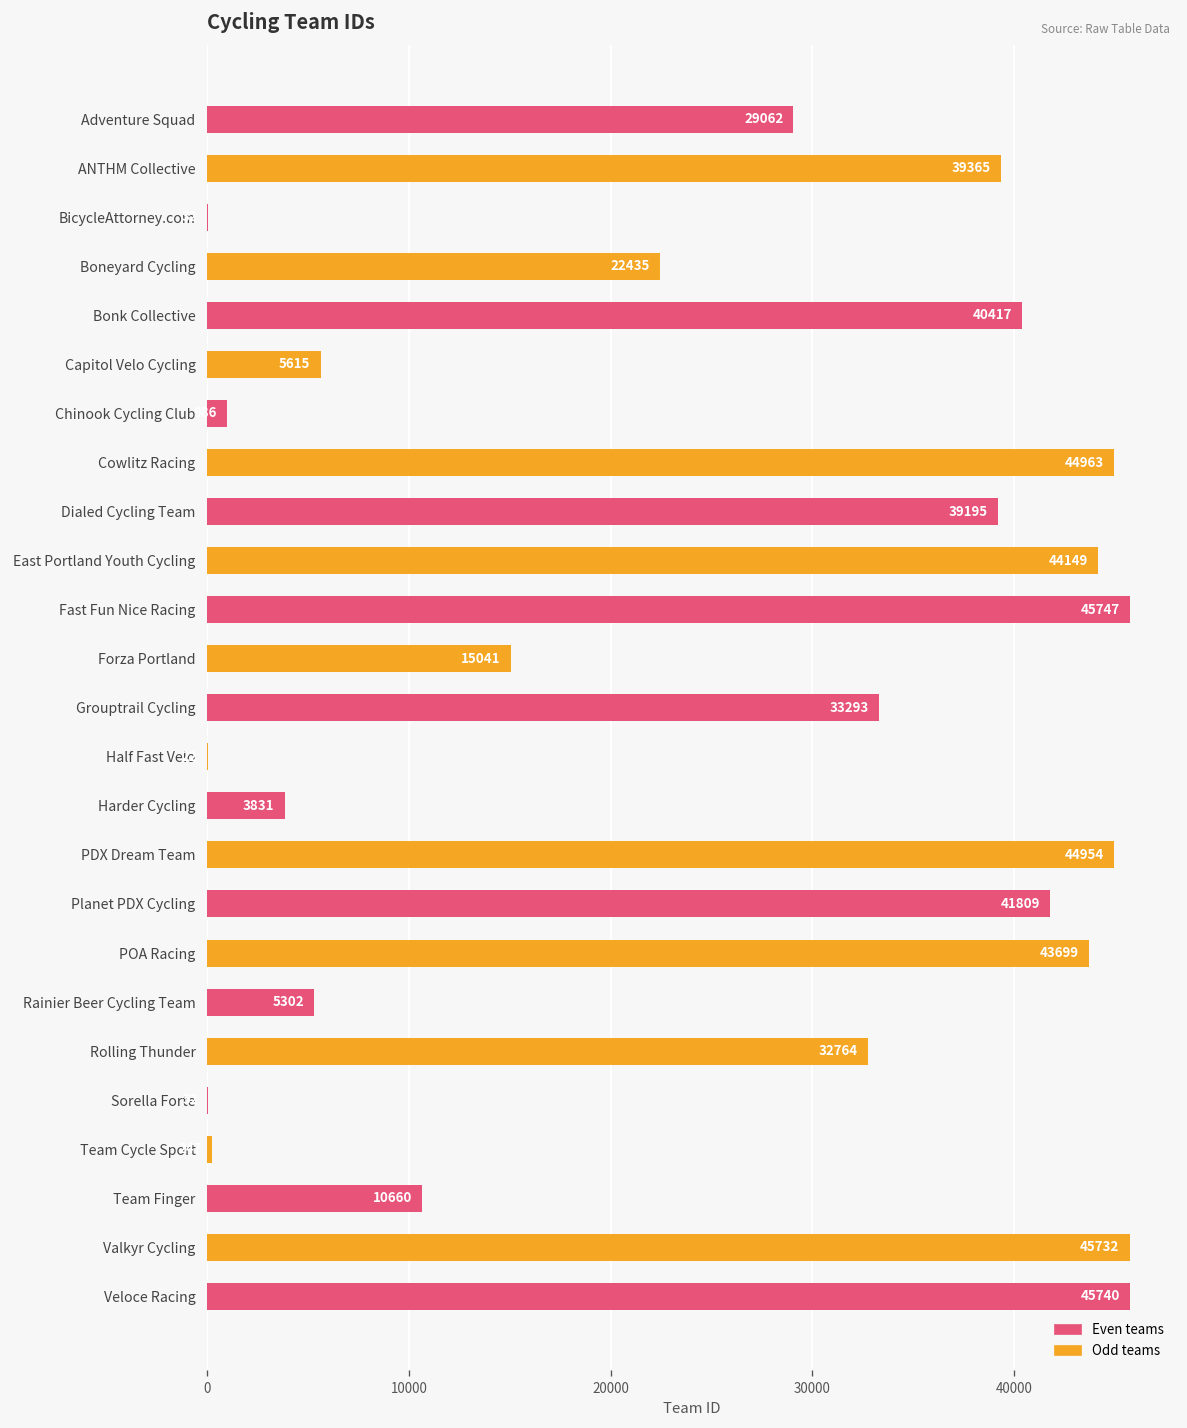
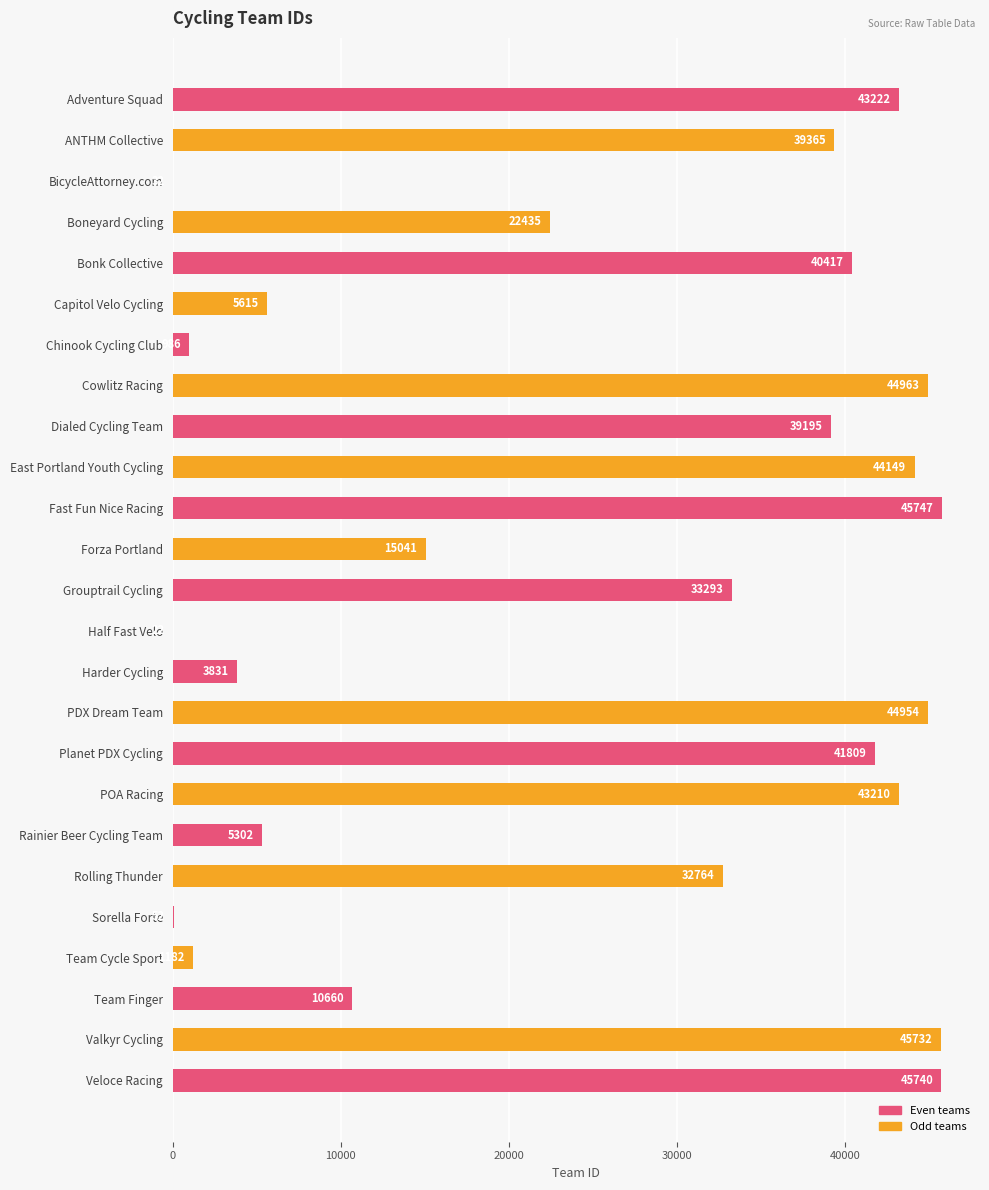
Adventure Squad: 29062 -> 43222
POA Racing: 43699 -> 43210
Team Cycle Sport: 200 -> 1200
